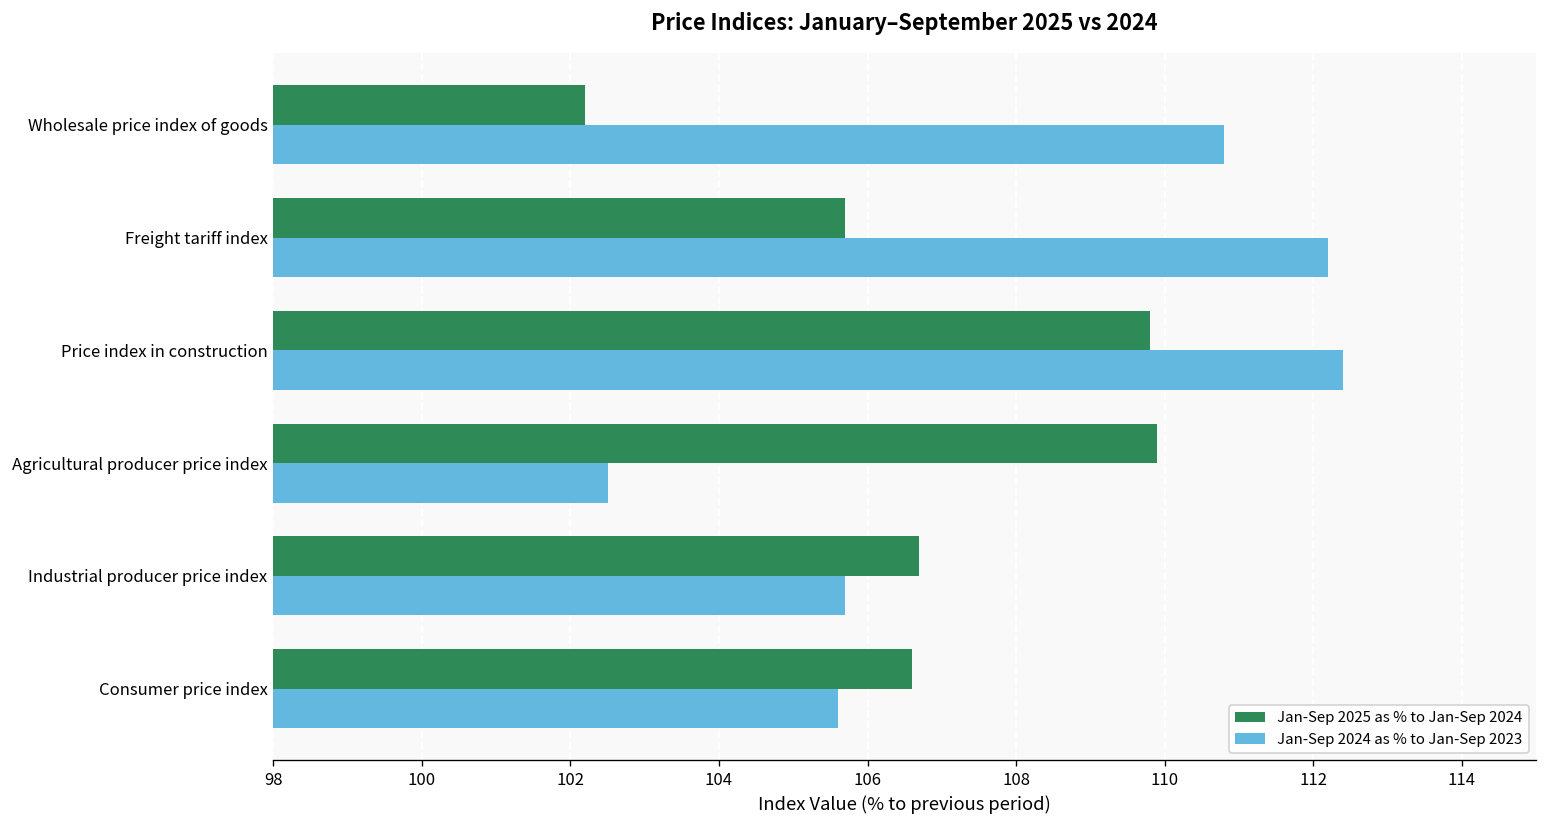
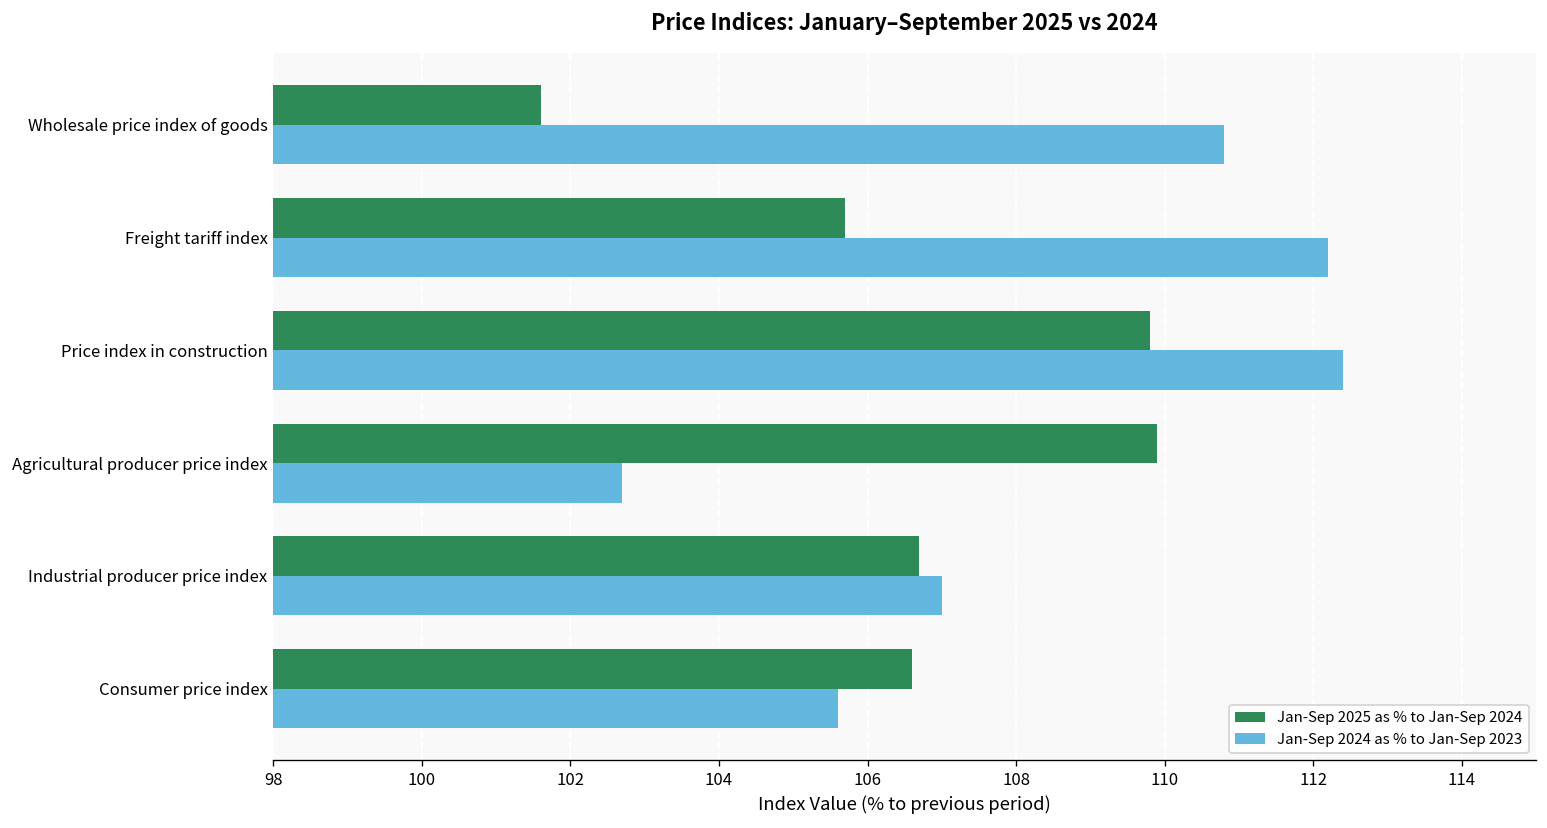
Jan-Sep 2025 as % to Jan-Sep 2024, Wholesale price index of goods: 102.2 -> 101.6
Jan-Sep 2024 as % to Jan-Sep 2023, Agricultural producer price index: 102.5 -> 102.7
Jan-Sep 2024 as % to Jan-Sep 2023, Industrial producer price index: 105.7 -> 107.0
